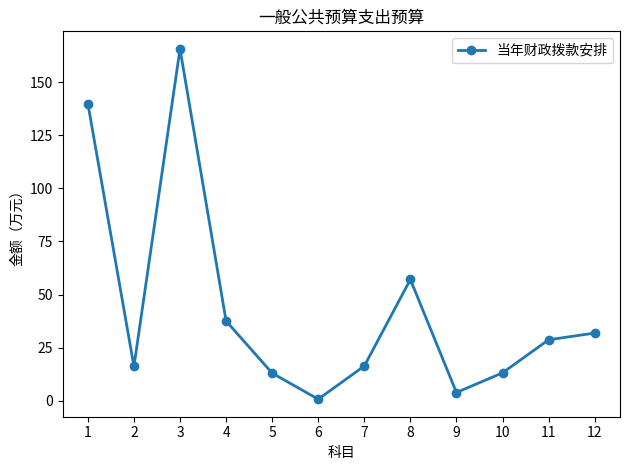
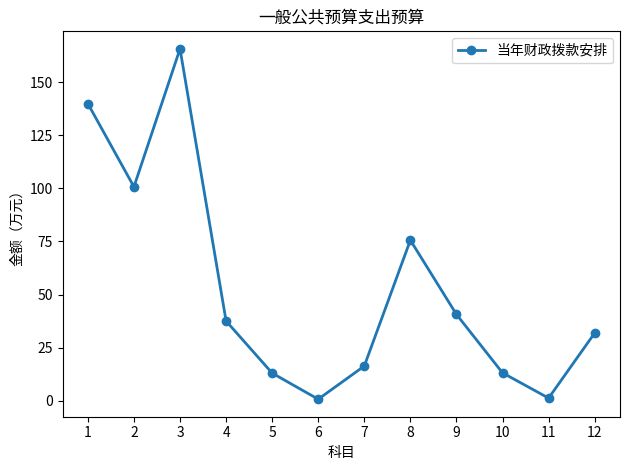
2: 16 -> 101
8: 57 -> 76
9: 4 -> 41
11: 29 -> 1
